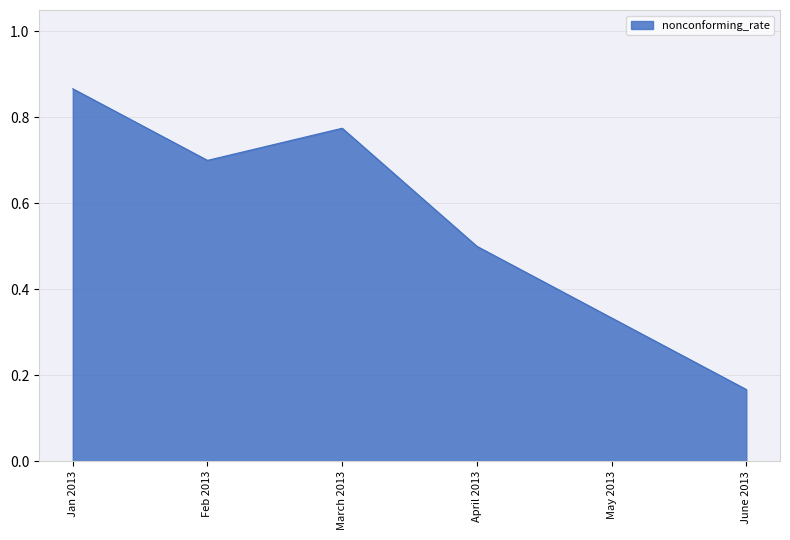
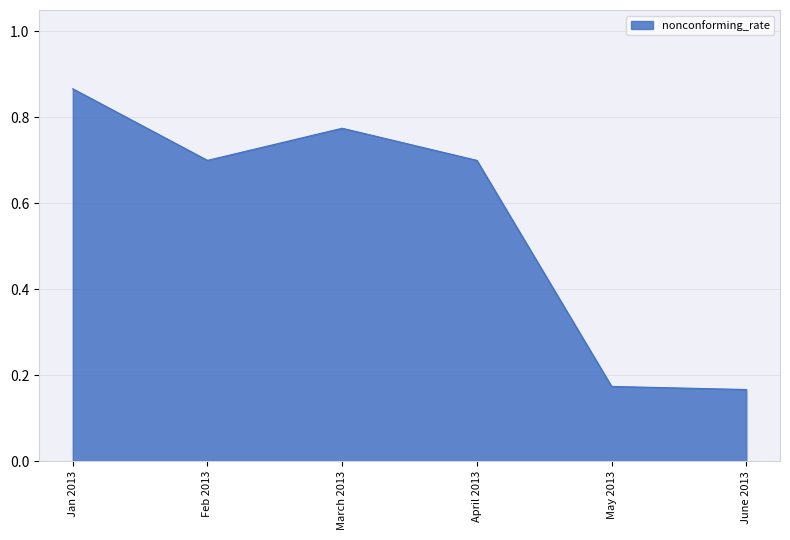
April 2013: 0.5 -> 0.7
May 2013: 0.33 -> 0.17
